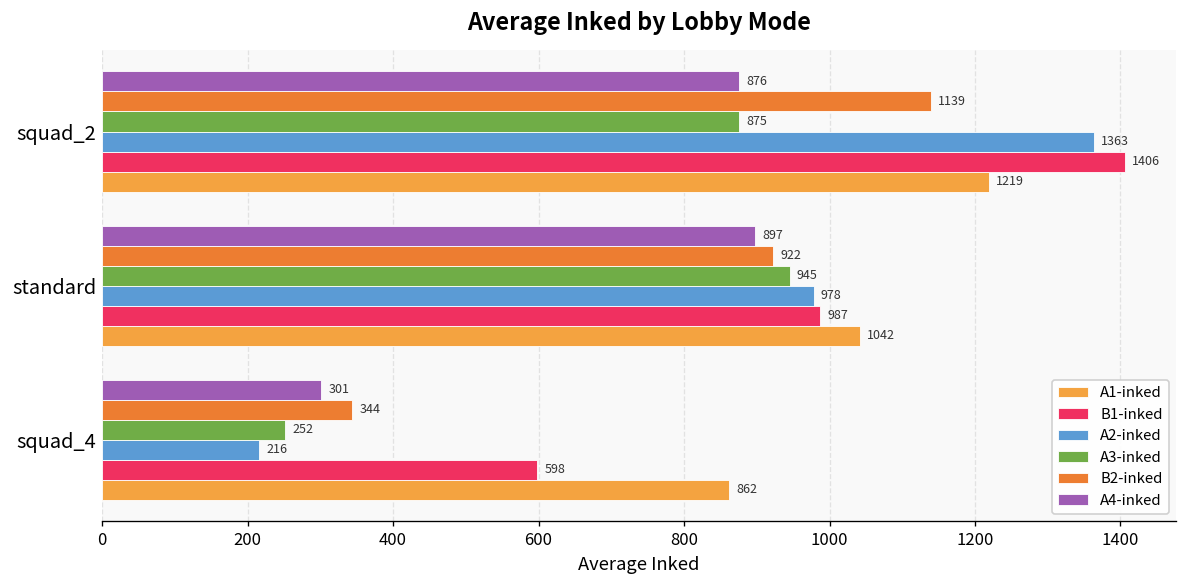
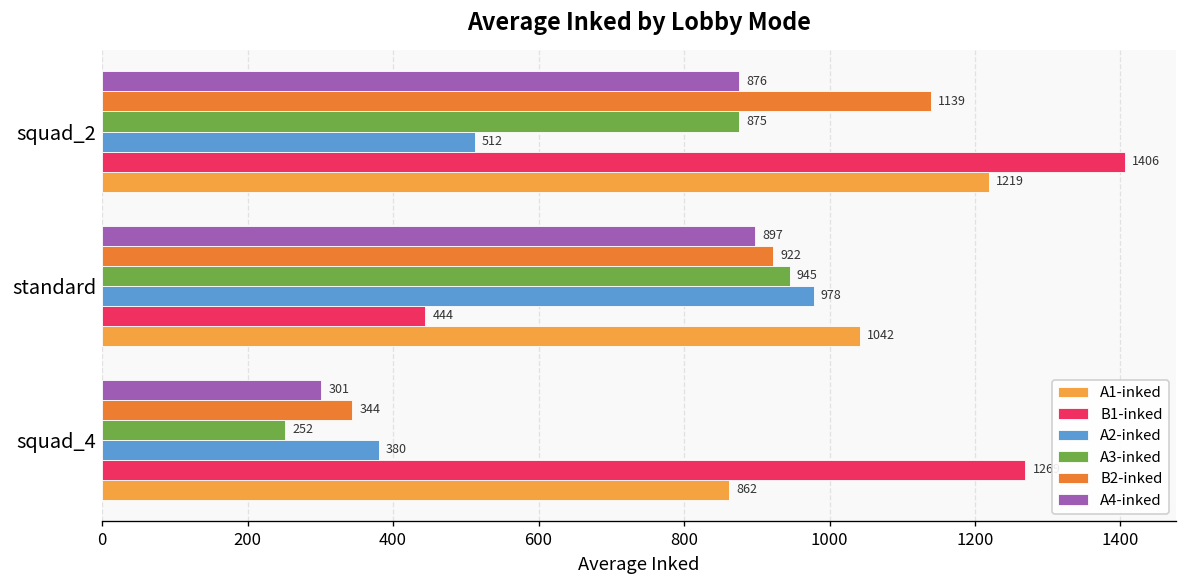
A2-inked, squad_2: 1363 -> 512
B1-inked, standard: 987 -> 444
A2-inked, squad_4: 216 -> 380
B1-inked, squad_4: 600 -> 1270
